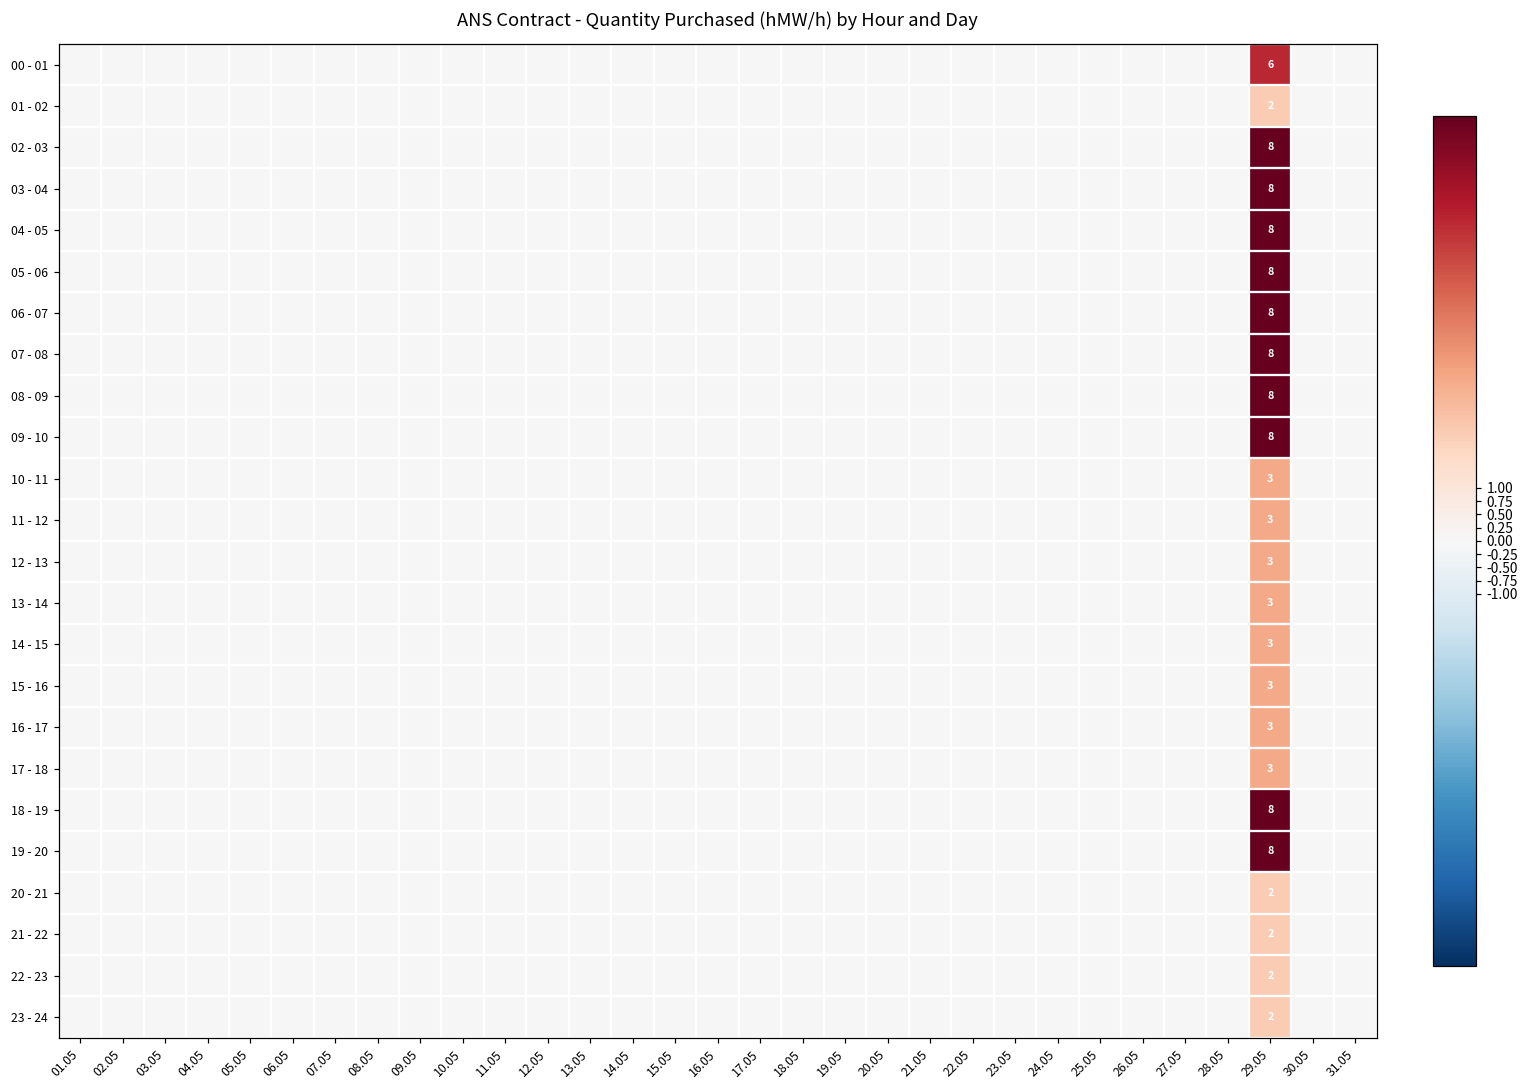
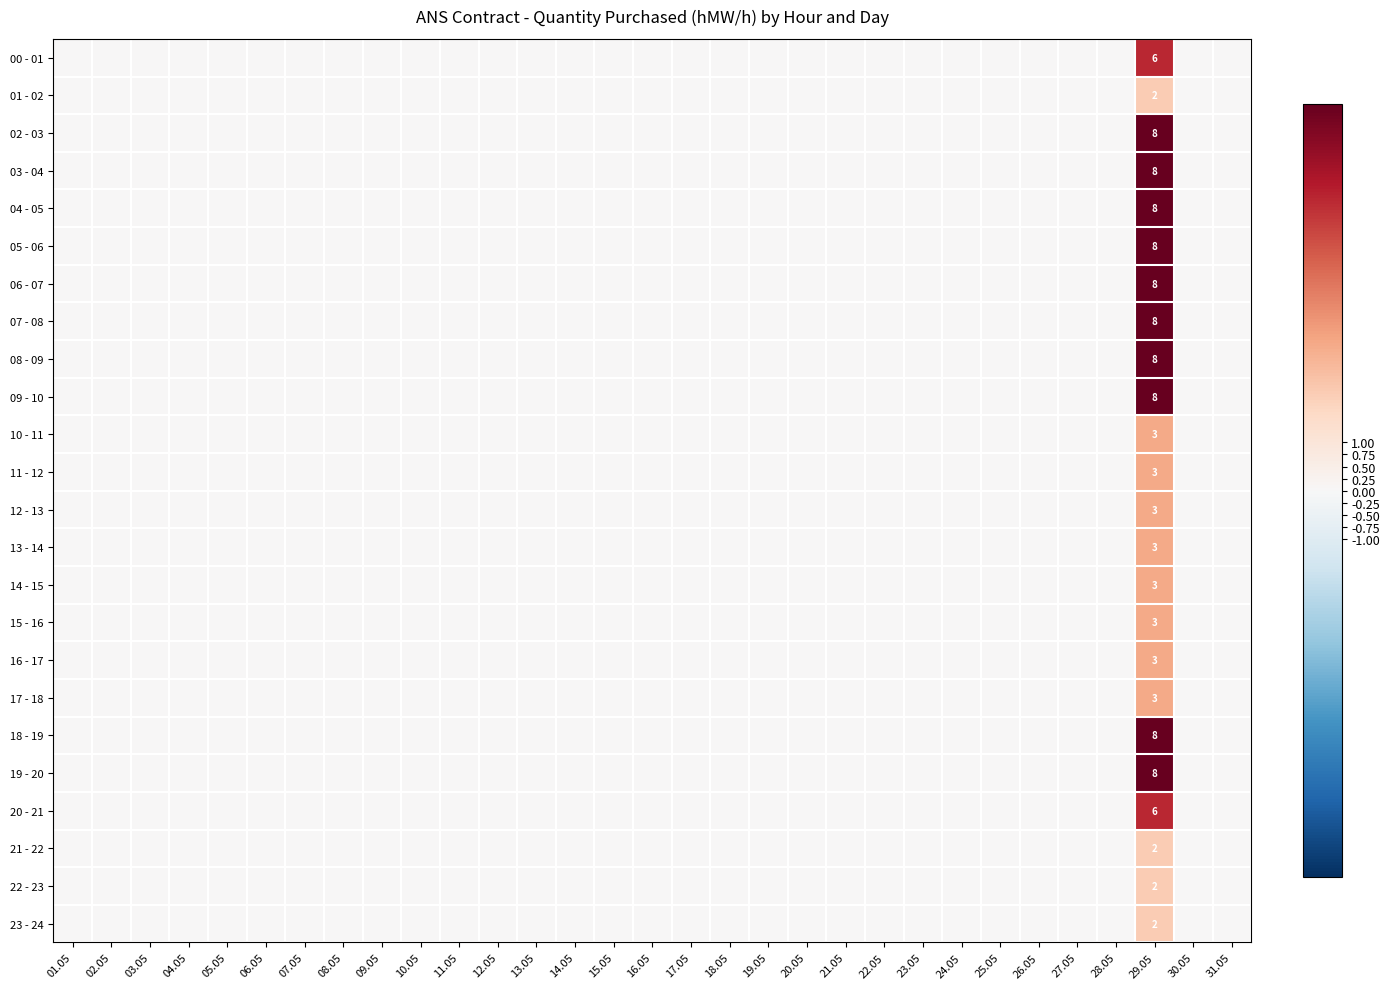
20 - 21, 29.05: 2 -> 6
